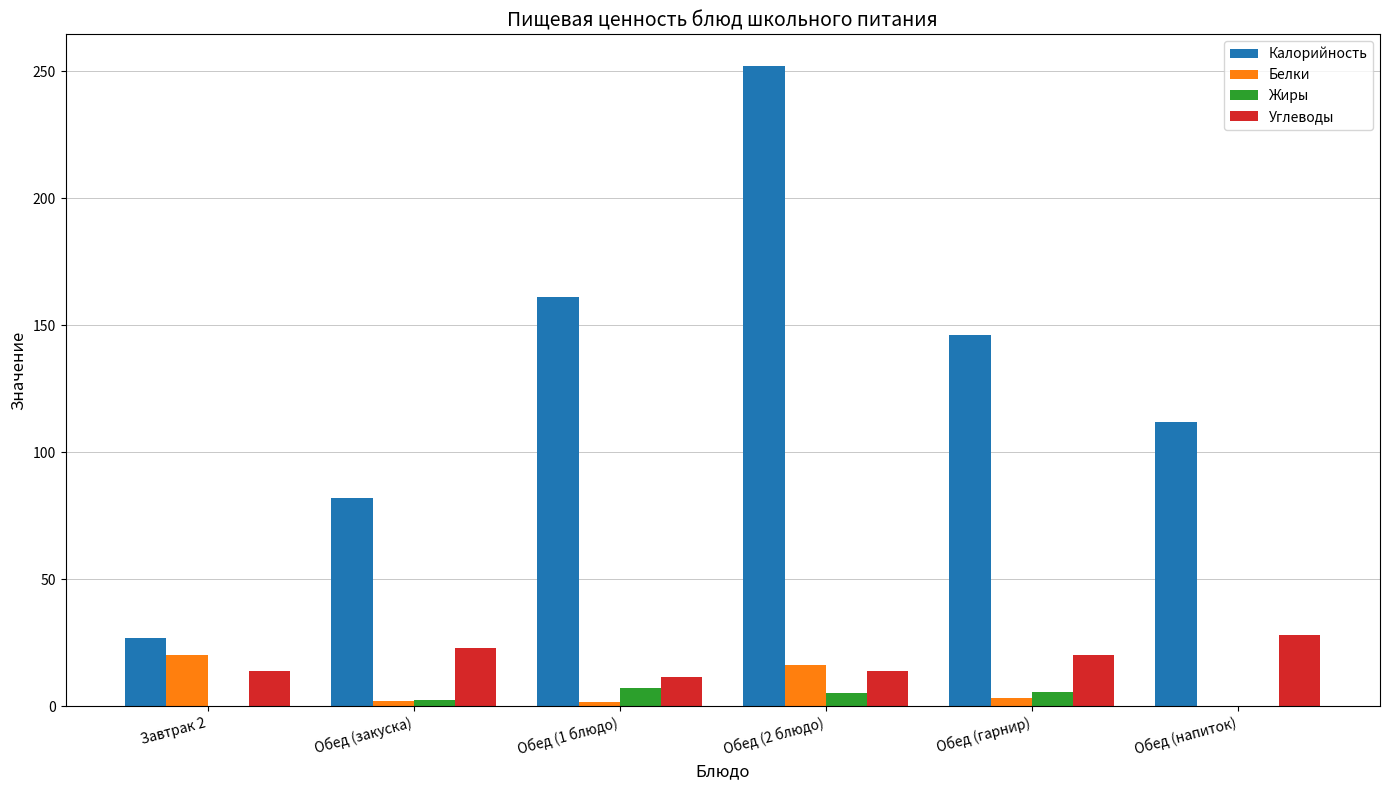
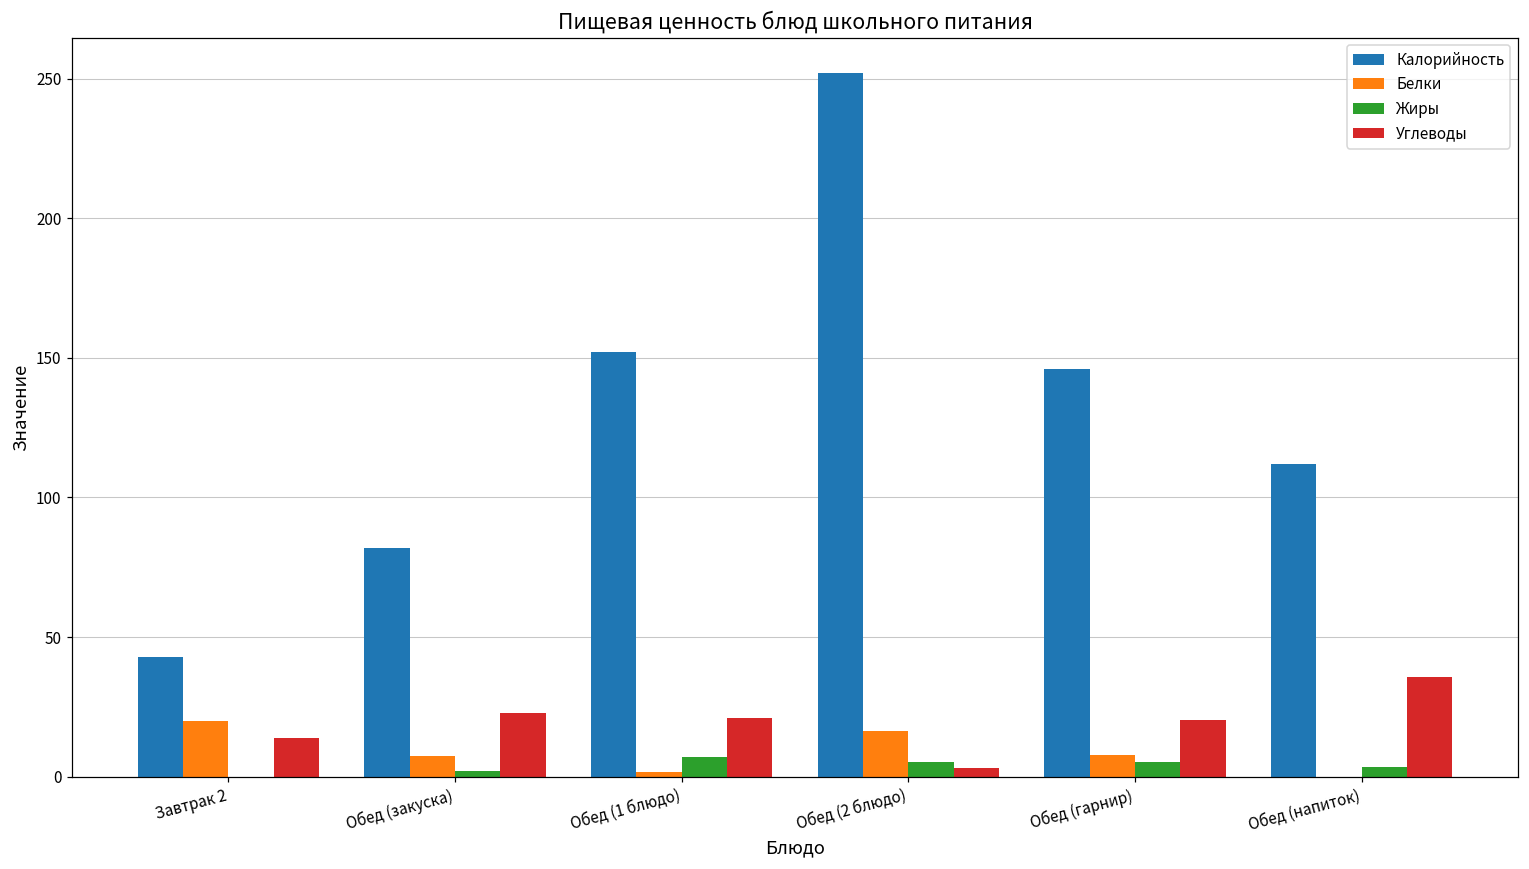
Калорийность, Завтрак 2: 27 -> 43
Белки, Обед (закуска): 2 -> 8
Калорийность, Обед (1 блюдо): 161 -> 152
Углеводы, Обед (1 блюдо): 11 -> 21
Углеводы, Обед (2 блюдо): 14 -> 3
Белки, Обед (гарнир): 3 -> 8
Жиры, Обед (напиток): 0 -> 3
Углеводы, Обед (напиток): 28 -> 36
